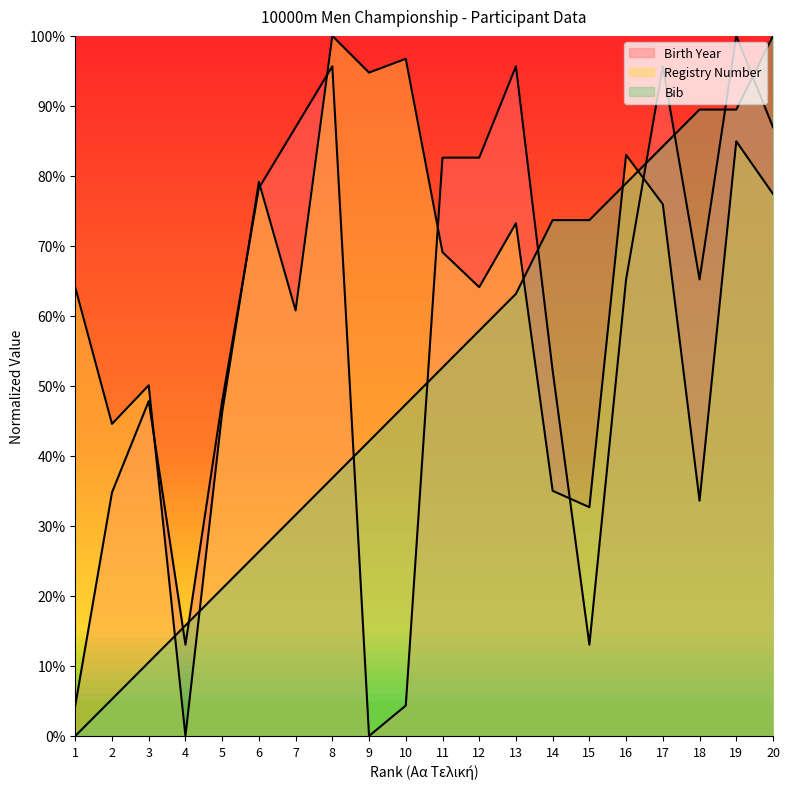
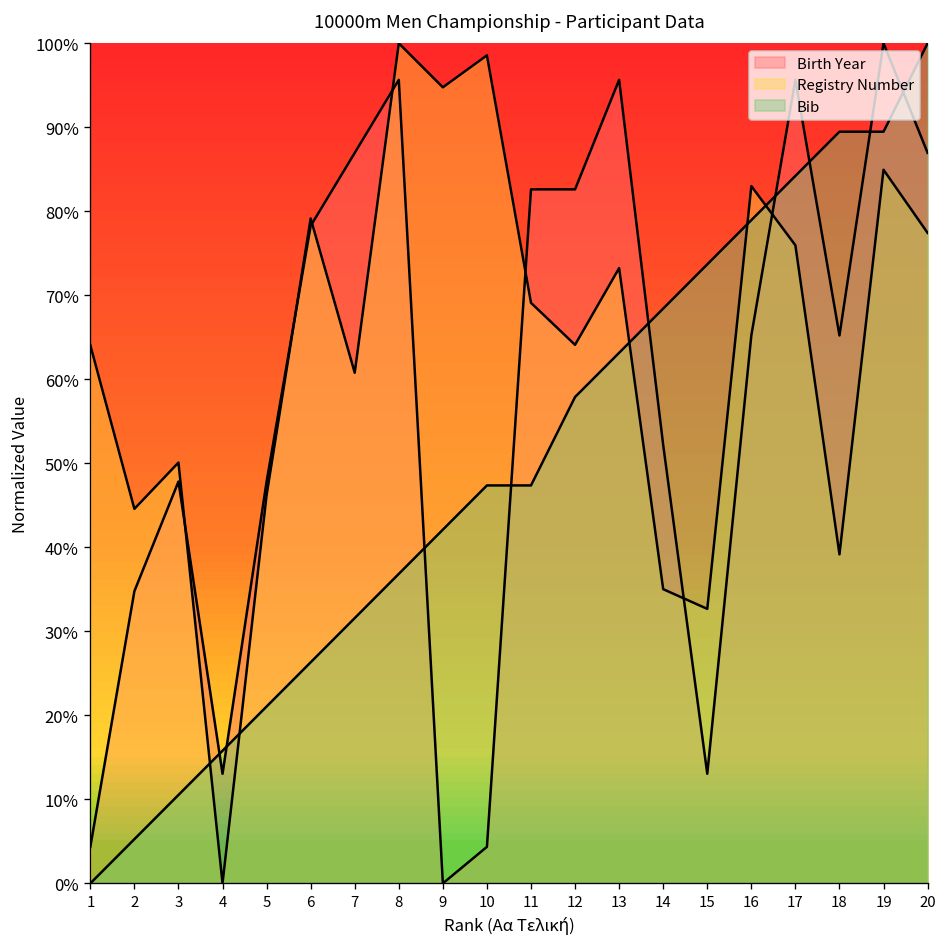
Registry Number, 10: 97% -> 99%
Bib, 11: 53% -> 47%
Bib, 14: 74% -> 68%
Registry Number, 18: 34% -> 39%
